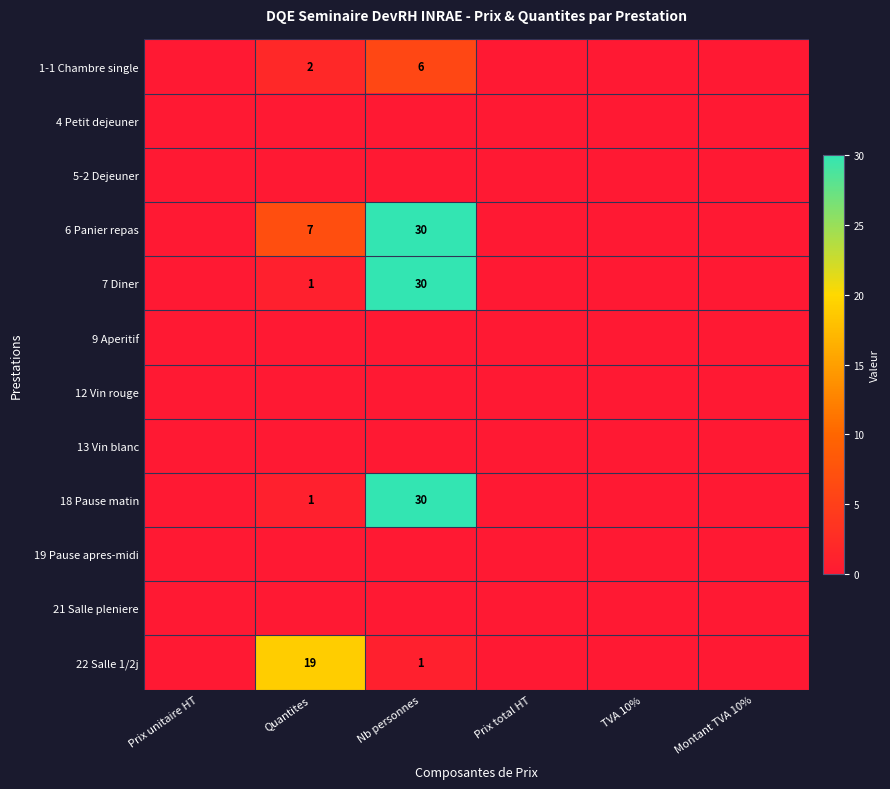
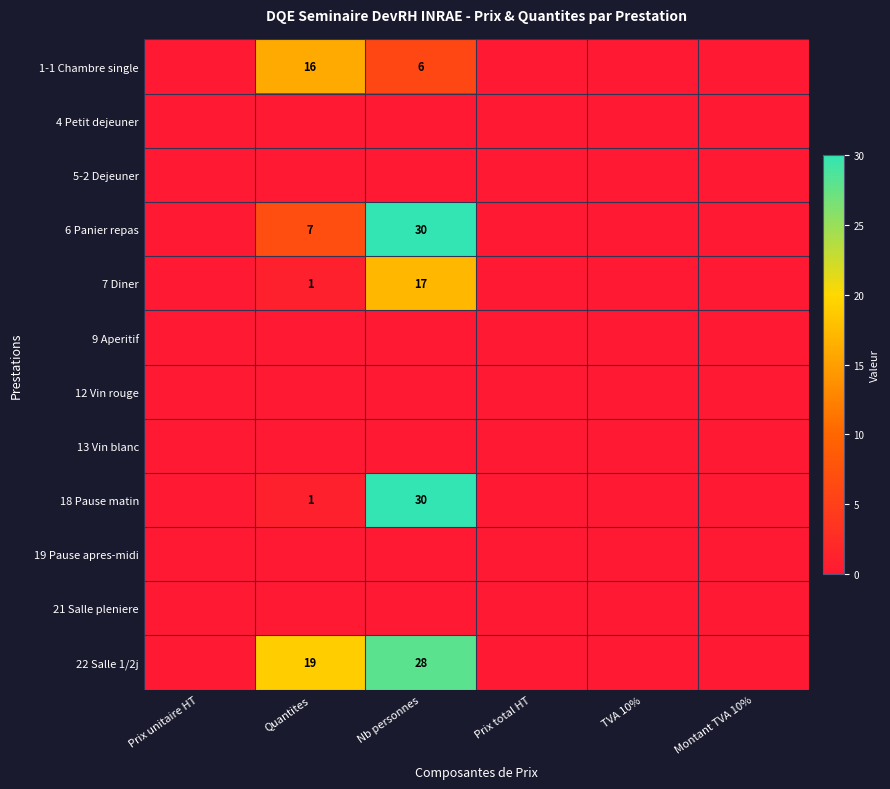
1-1 Chambre single, Quantites: 2 -> 16
7 Diner, Nb personnes: 30 -> 17
22 Salle 1/2j, Nb personnes: 1 -> 28
